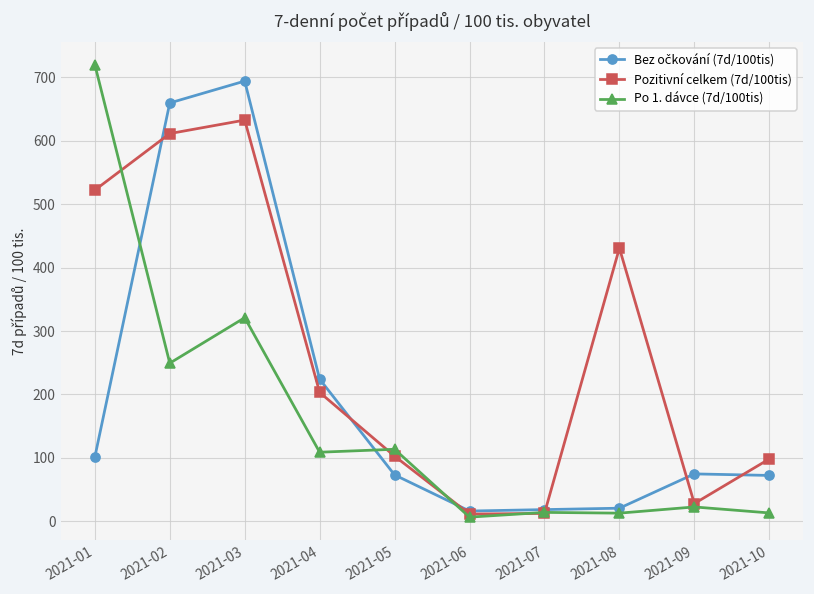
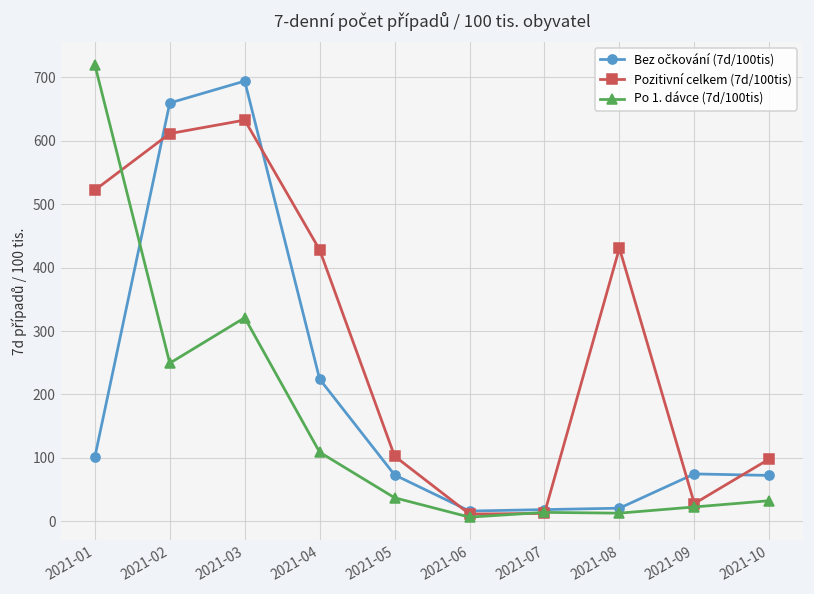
Pozitivní celkem (7d/100tis), 2021-04: 200 -> 430
Po 1. dávce (7d/100tis), 2021-05: 110 -> 40
Po 1. dávce (7d/100tis), 2021-10: 10 -> 30
